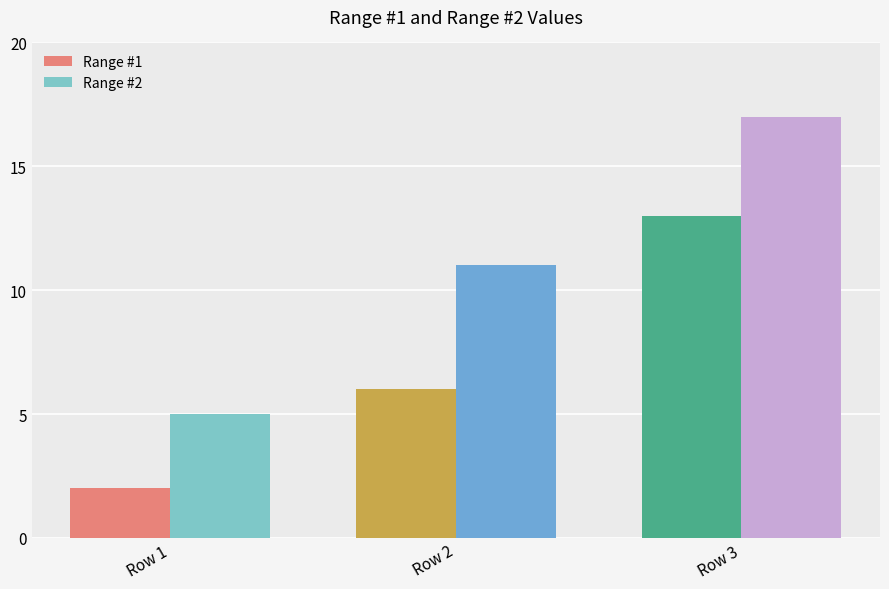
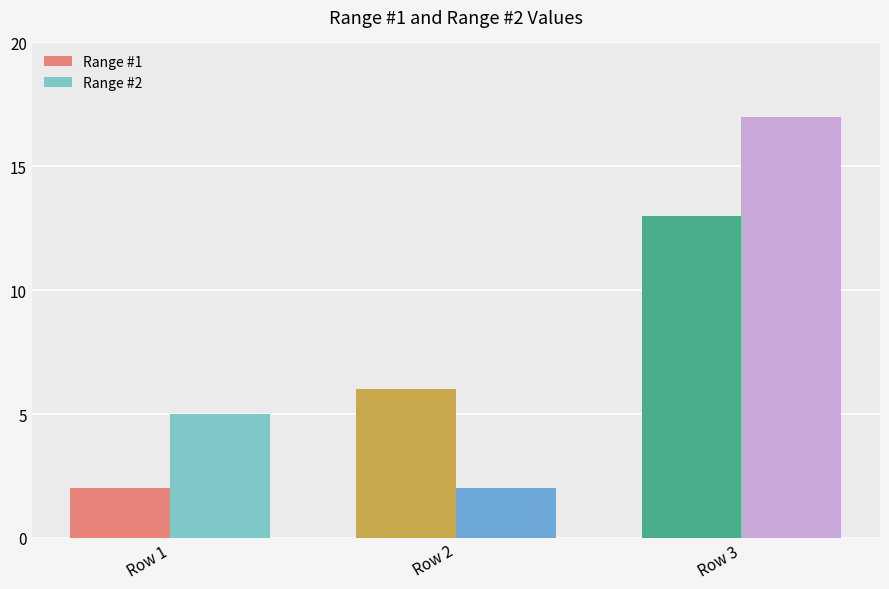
Range #2, Row 2: 11 -> 2
